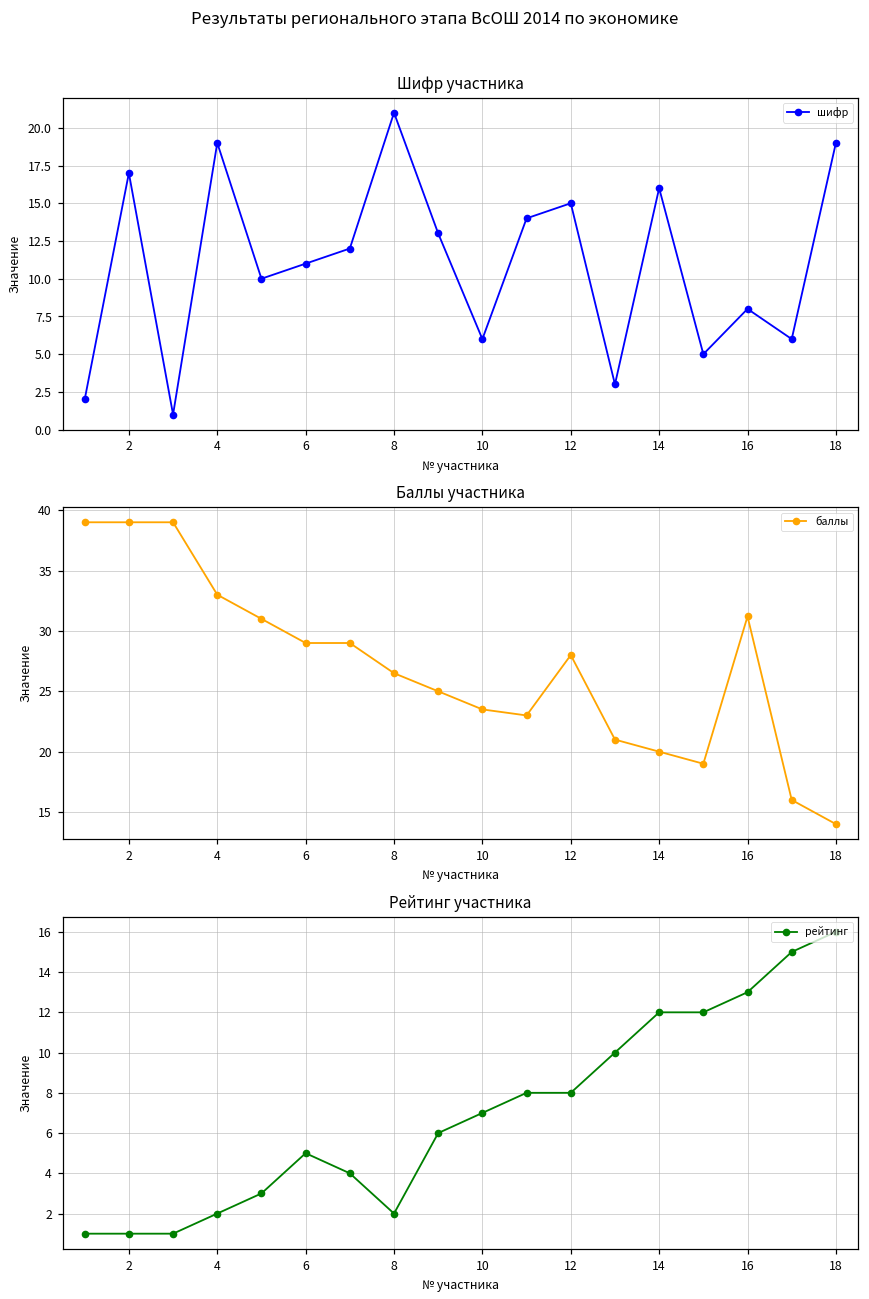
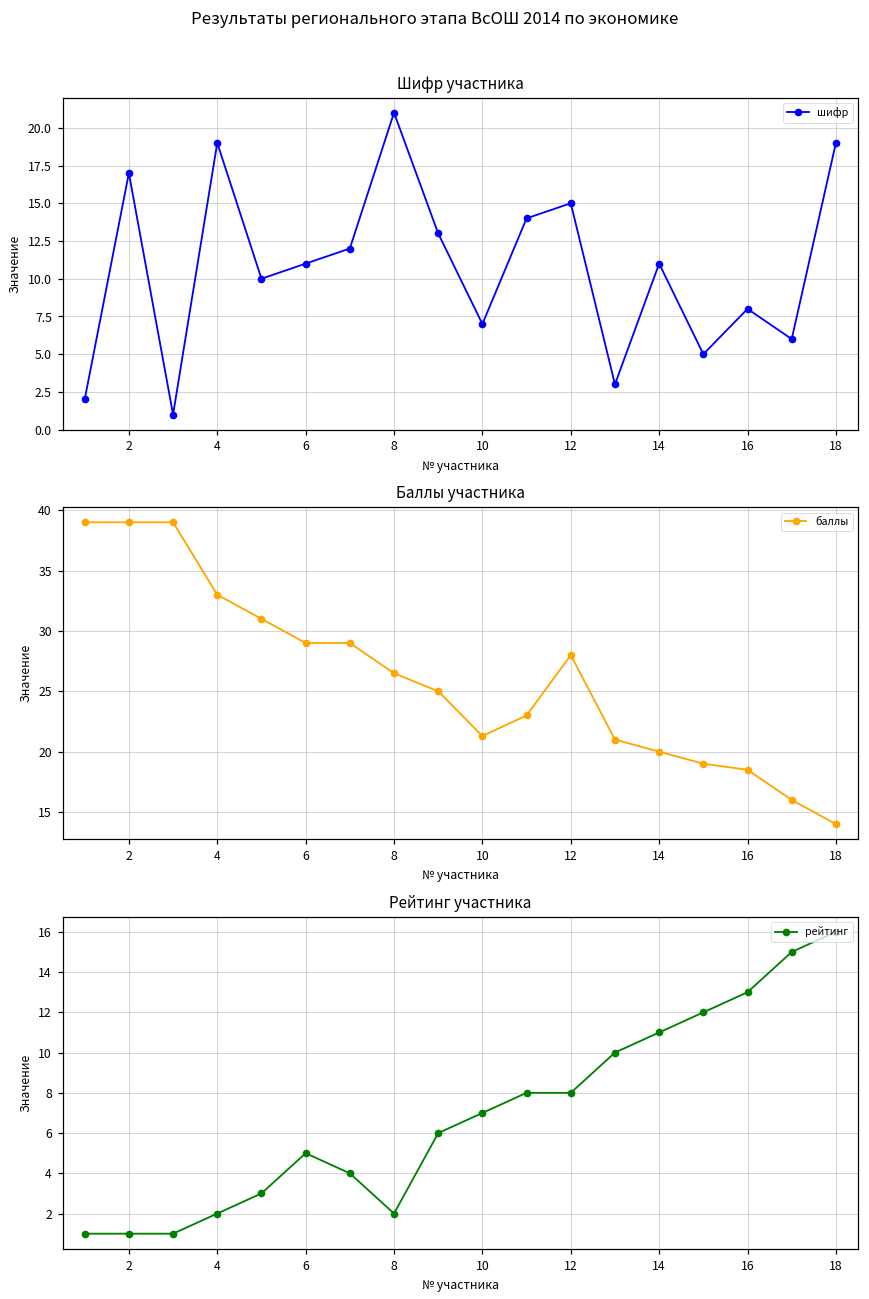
Шифр участника, 10: 6 -> 7
Шифр участника, 14: 16 -> 11
Баллы участника, 10: 23.5 -> 21.3
Баллы участника, 16: 31.2 -> 18.5
Рейтинг участника, 14: 12 -> 11
